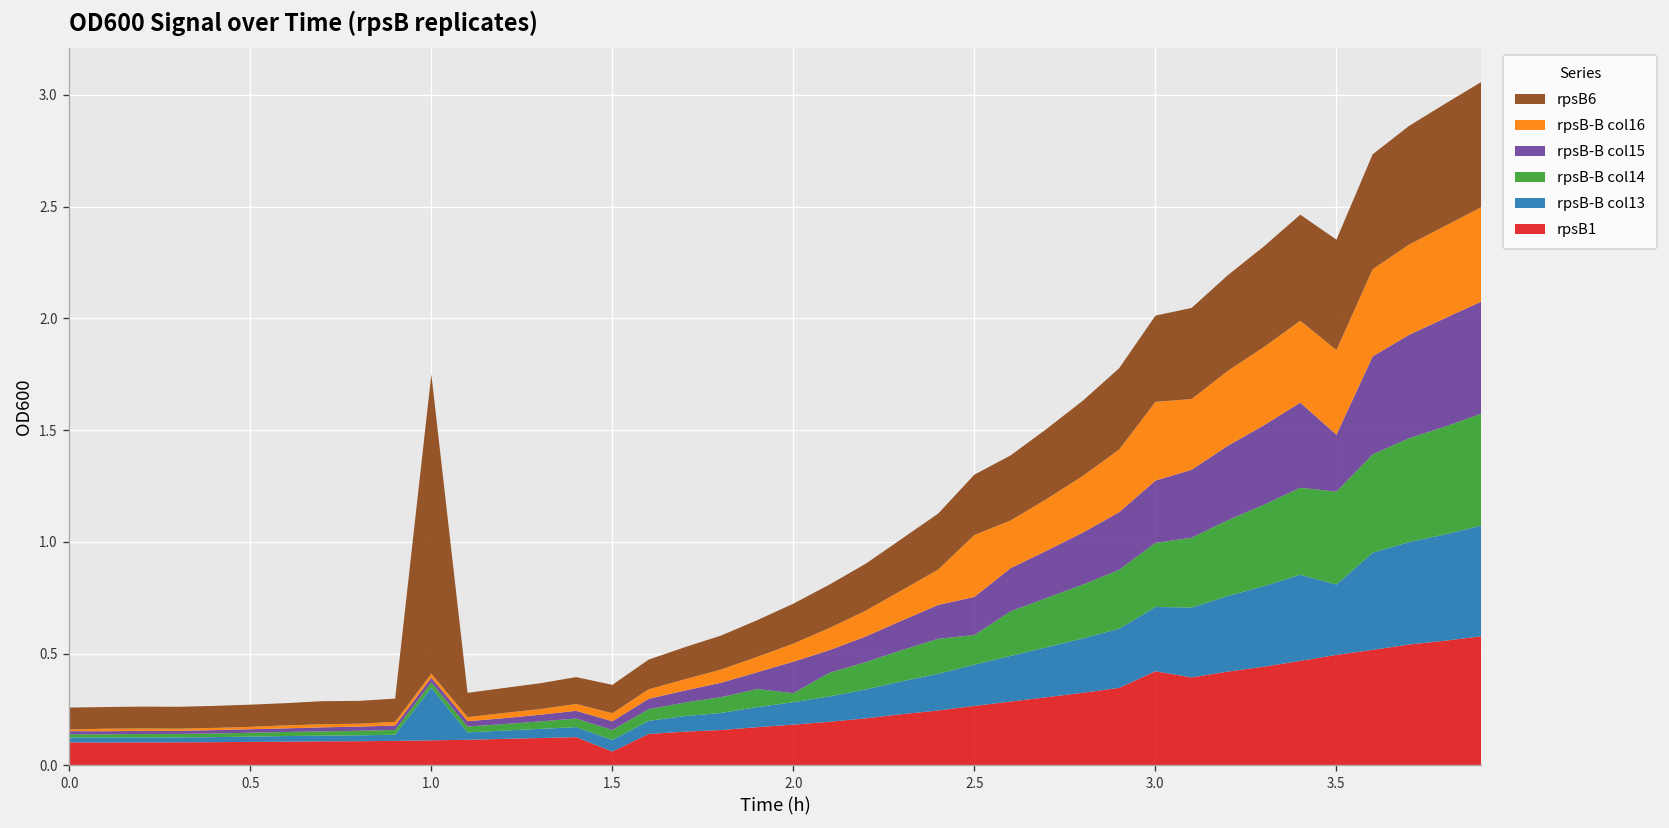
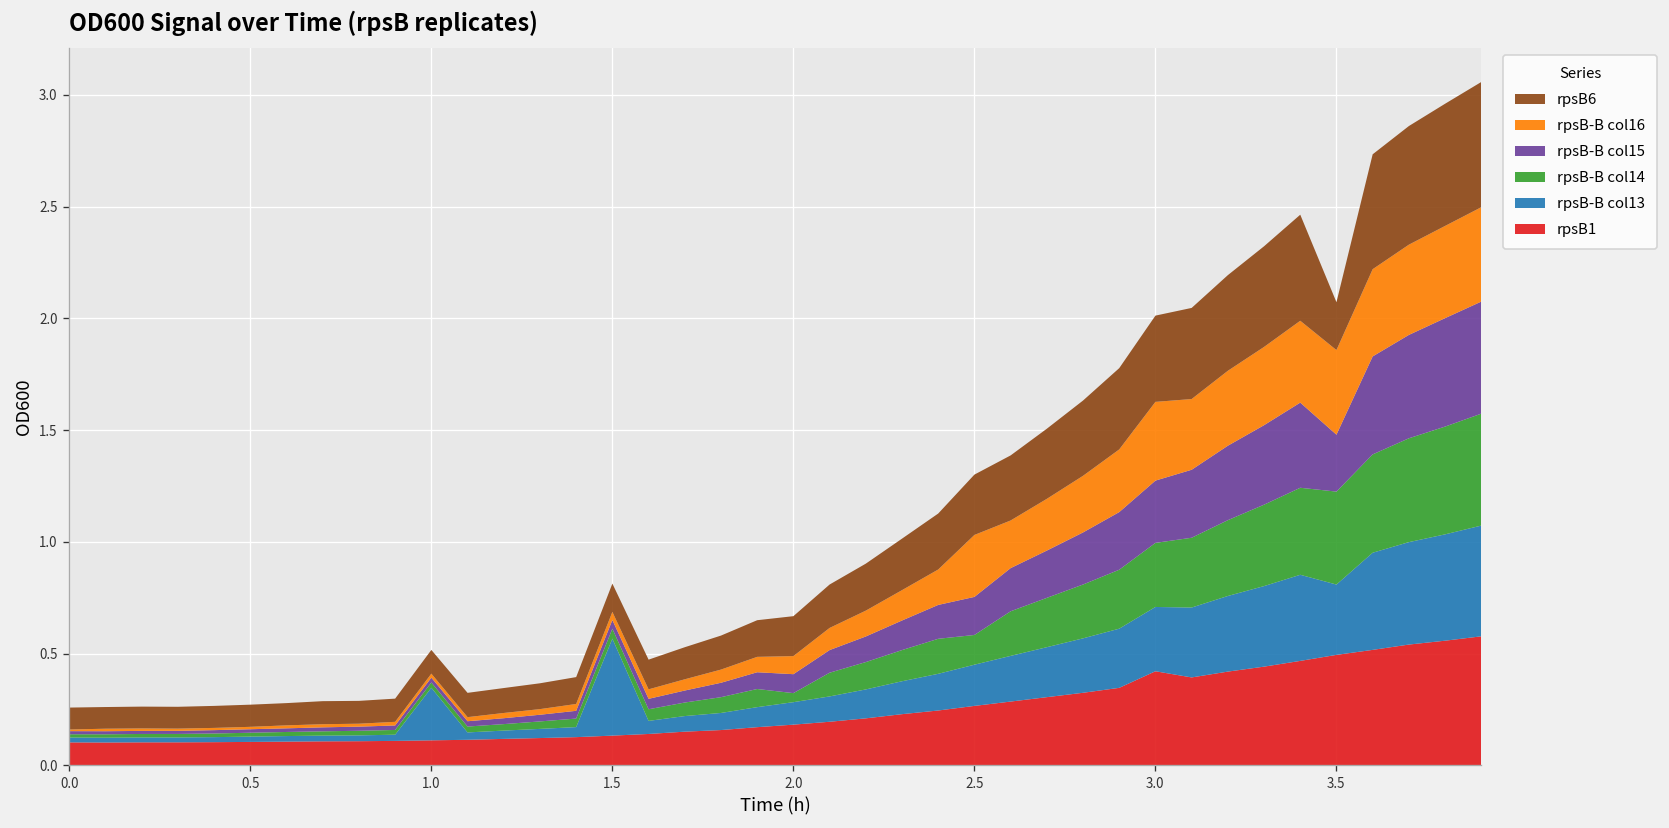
rpsB6, 1.0: 1.34 -> 0.11
rpsB1, 1.5: 0.06 -> 0.13
rpsB-B col13, 1.5: 0.05 -> 0.43
rpsB-B col15, 2.0: 0.14 -> 0.08
rpsB6, 3.5: 0.49 -> 0.21
